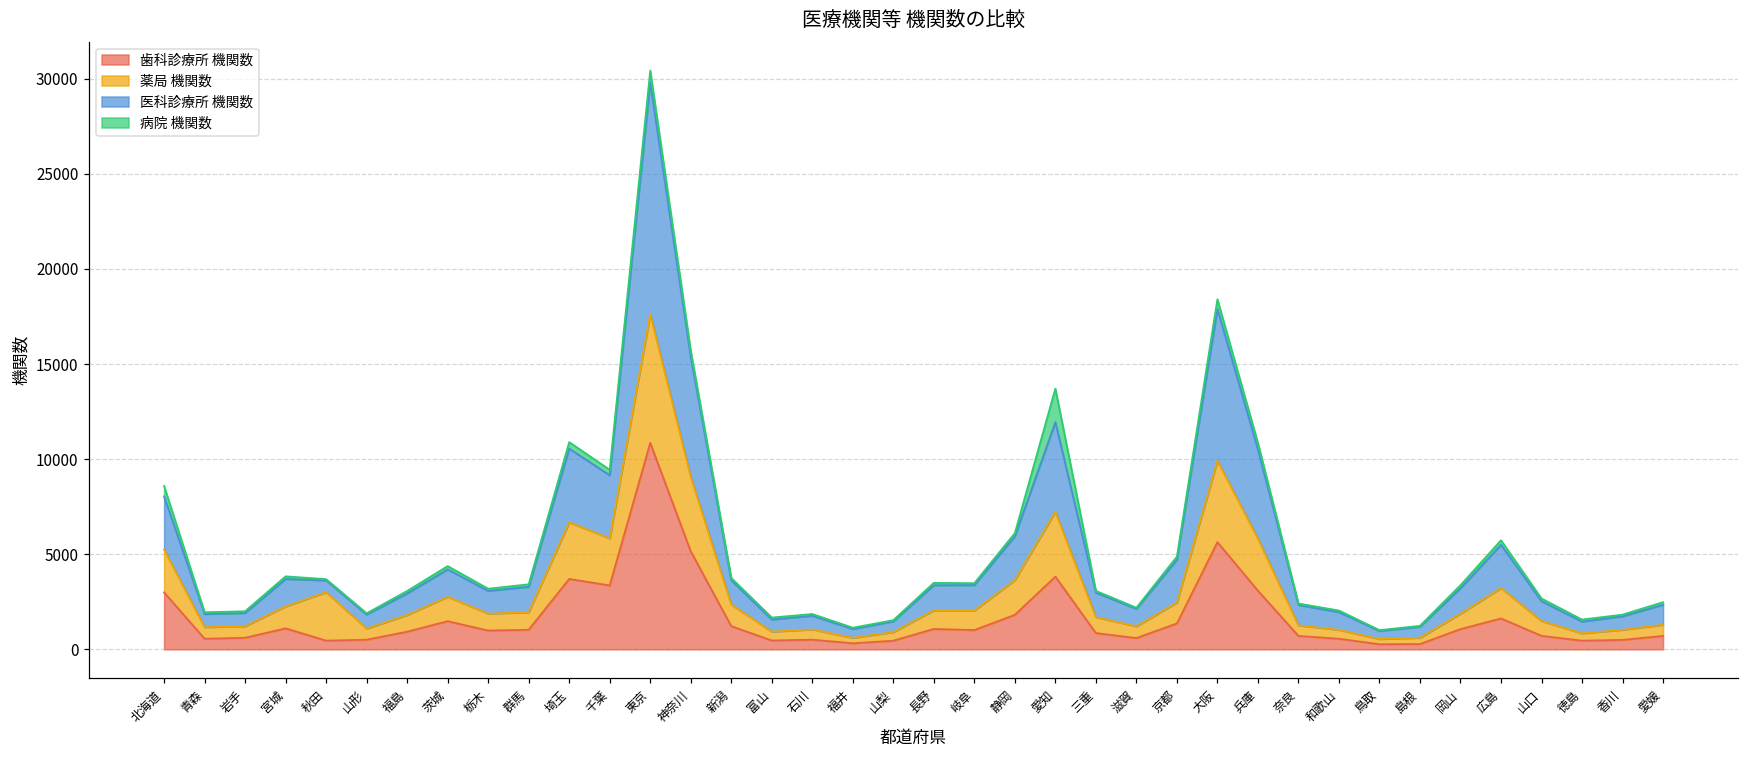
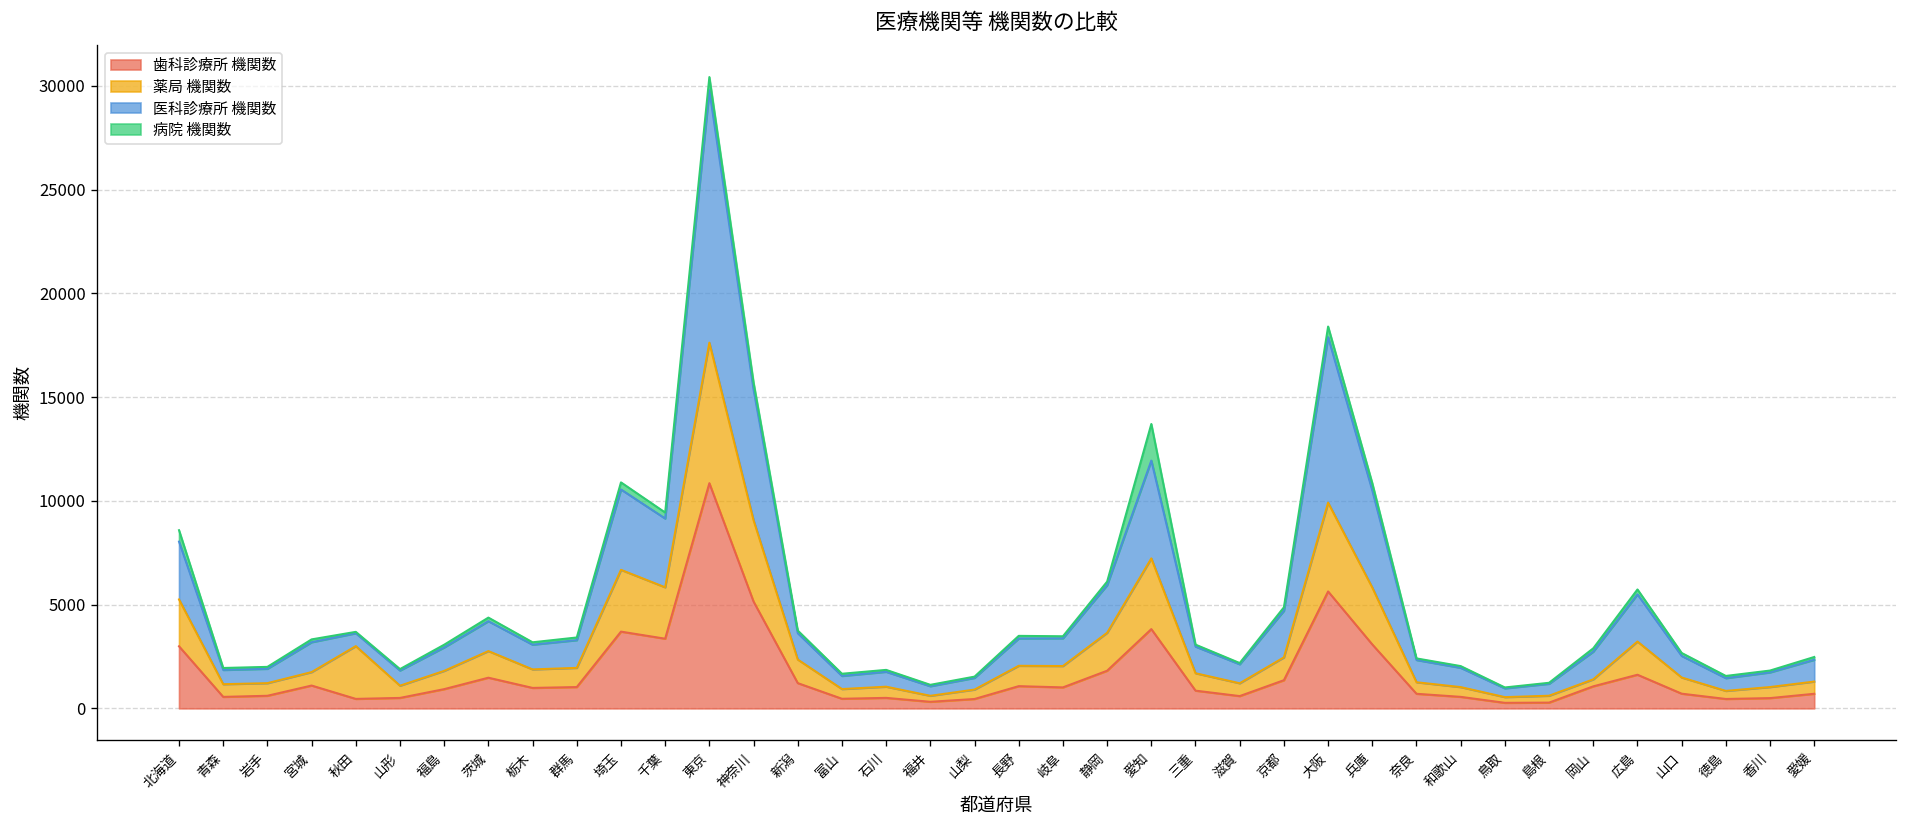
薬局 機関数, 宮城: 1200 -> 600
薬局 機関数, 岡山: 800 -> 300
